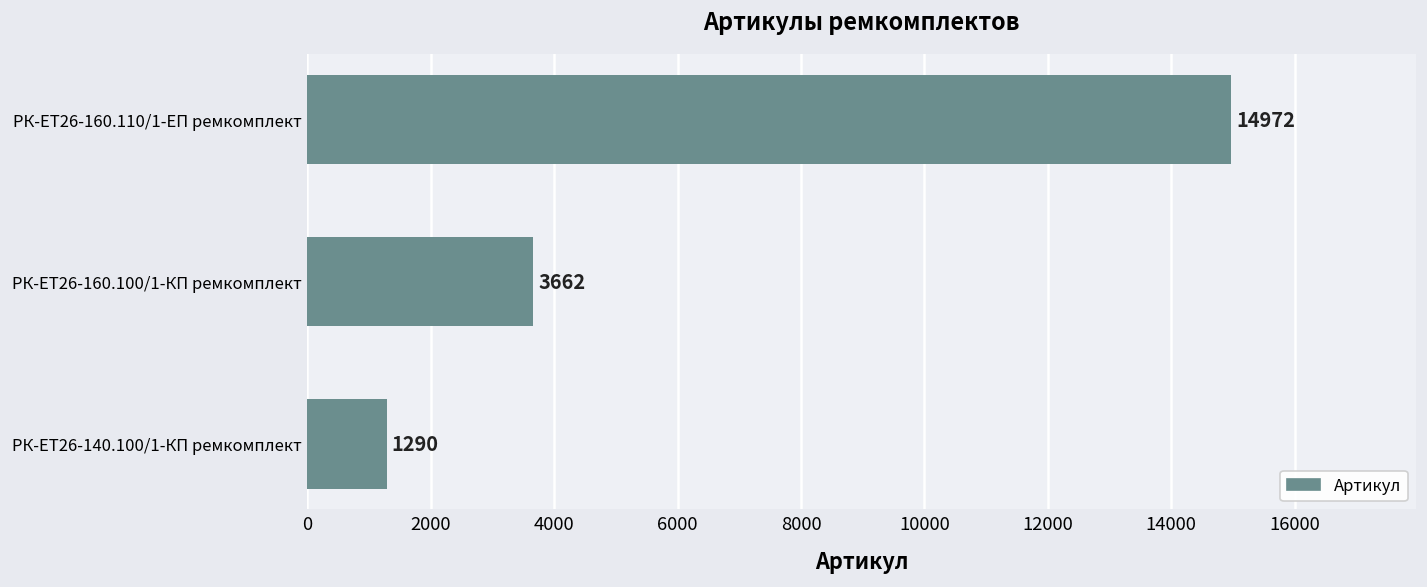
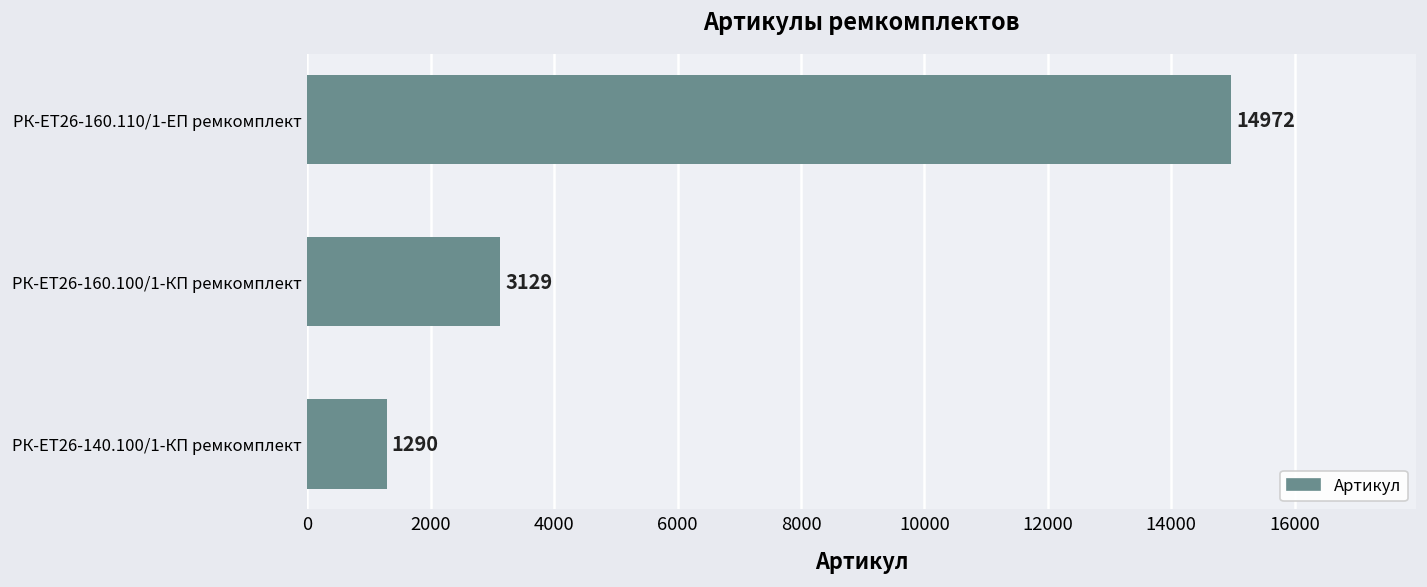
РК-ЕТ26-160.100/1-КП ремкомплект: 3662 -> 3129
